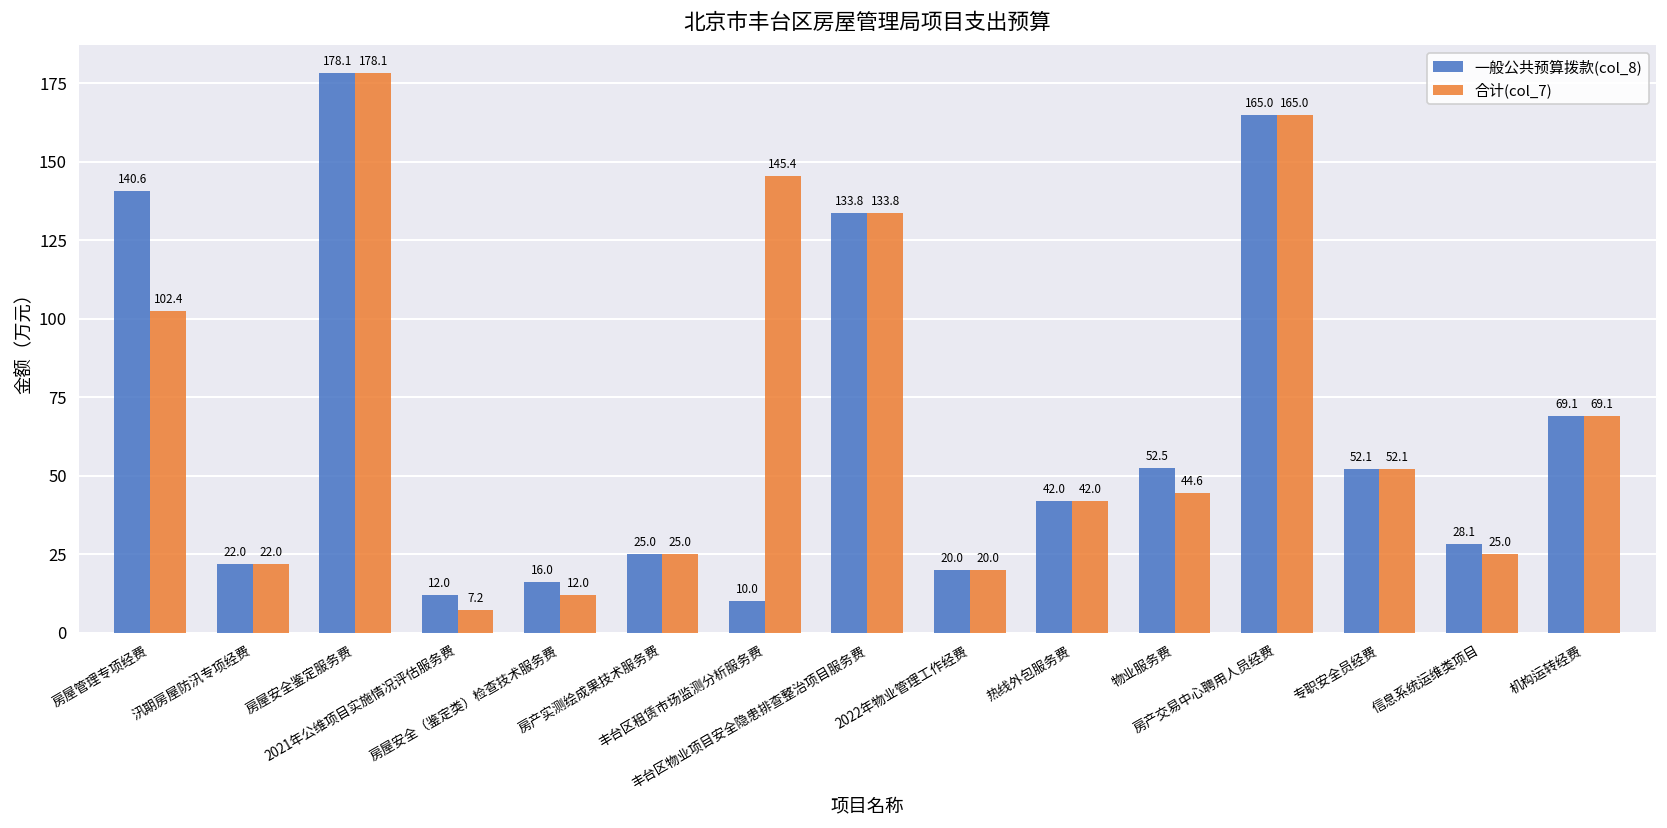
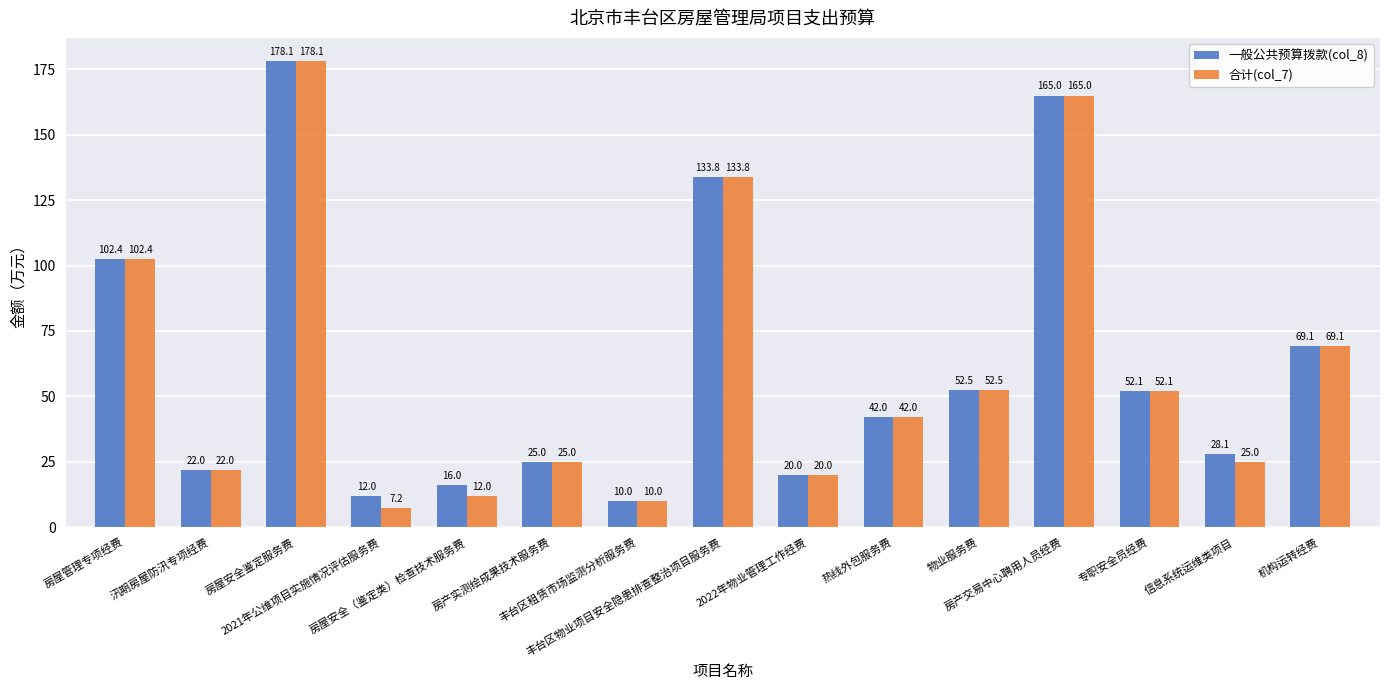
一般公共预算拨款(col_8), 房屋管理专项经费: 140.6 -> 102.4
合计(col_7), 丰台区租赁市场监测分析服务费: 145.4 -> 10.0
合计(col_7), 物业服务费: 44.6 -> 52.5
